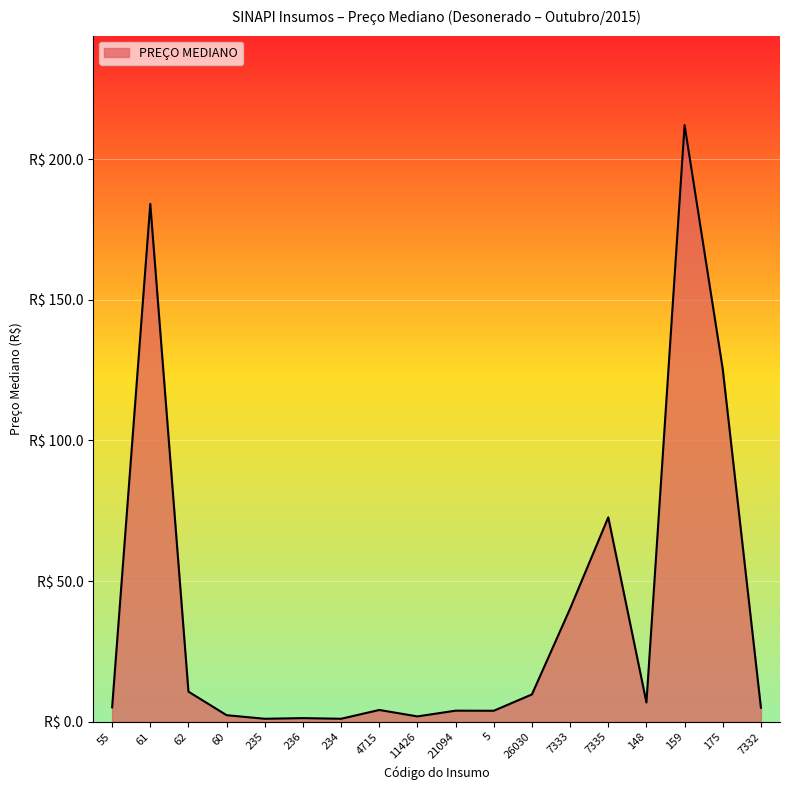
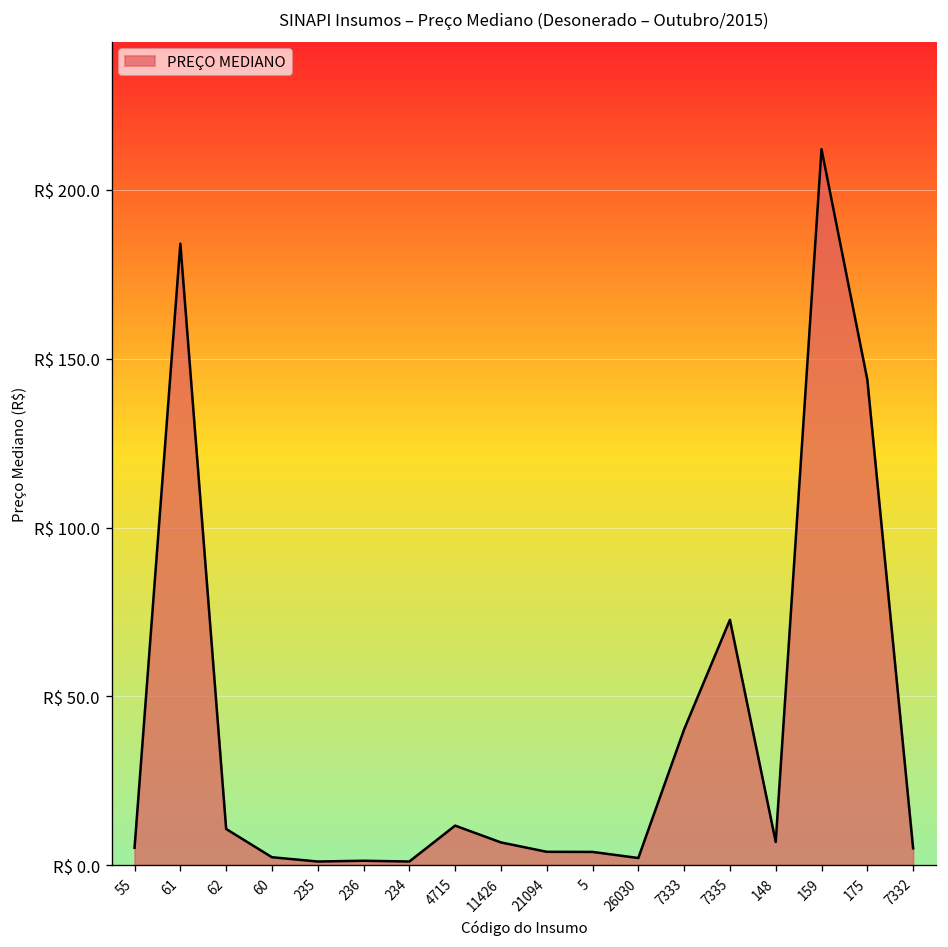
4715: R$ 4 -> R$ 12
11426: R$ 2 -> R$ 7
26030: R$ 10 -> R$ 2
175: R$ 125 -> R$ 144
